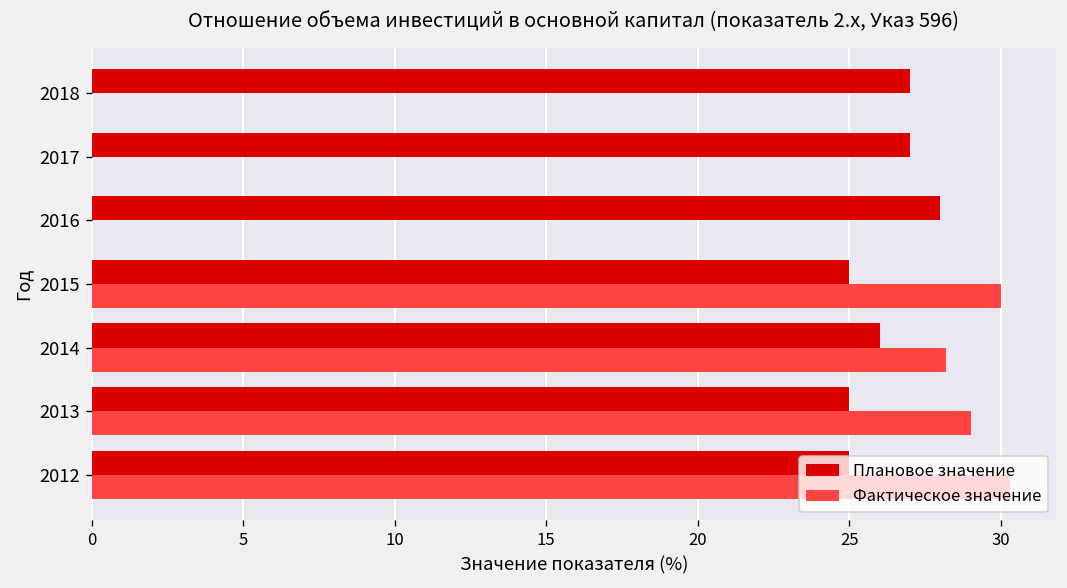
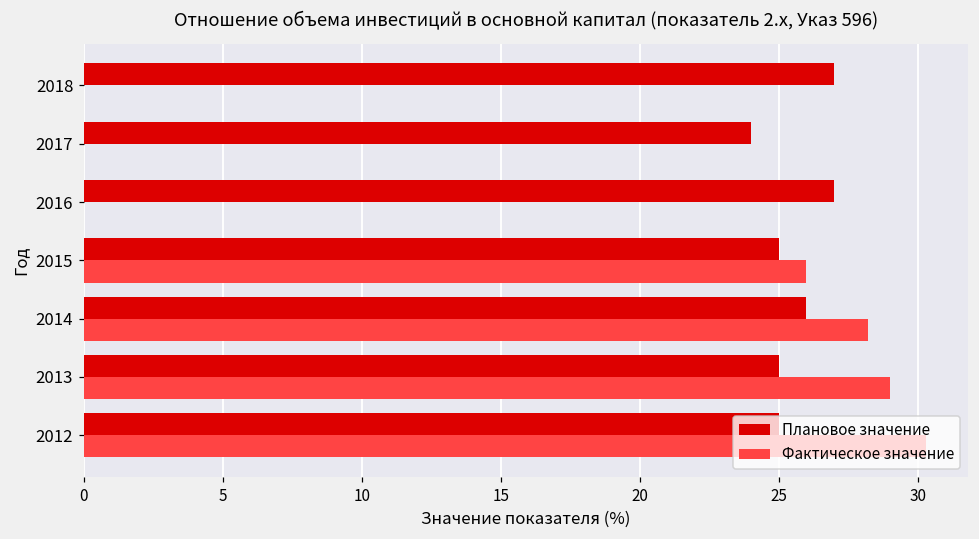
Плановое значение, 2017: 27 -> 24
Плановое значение, 2016: 28 -> 27
Фактическое значение, 2015: 30 -> 26
